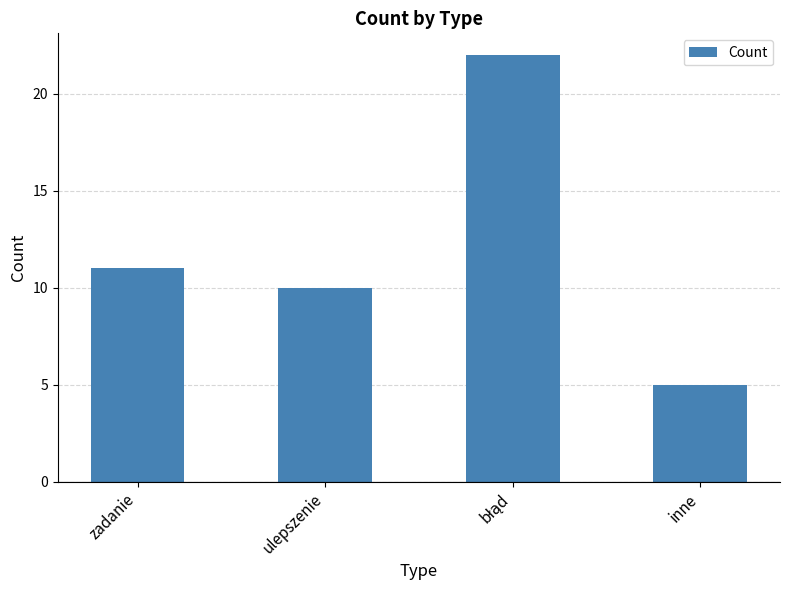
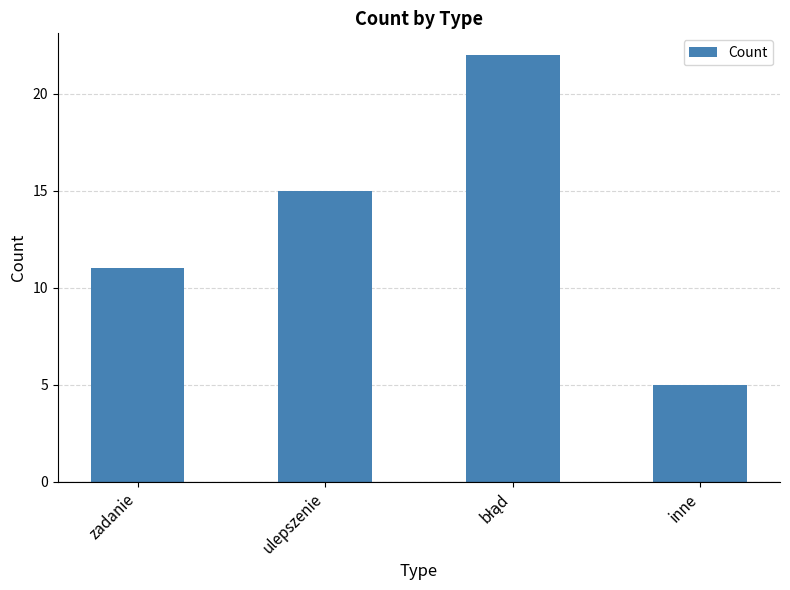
ulepszenie: 10 -> 15
